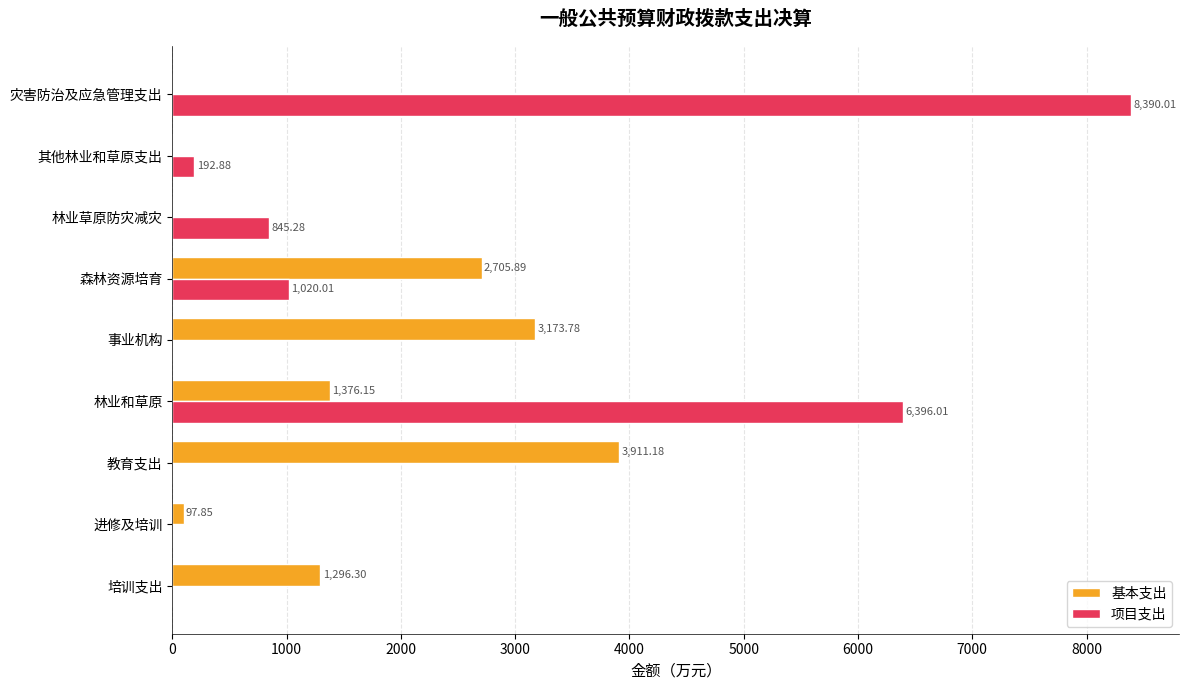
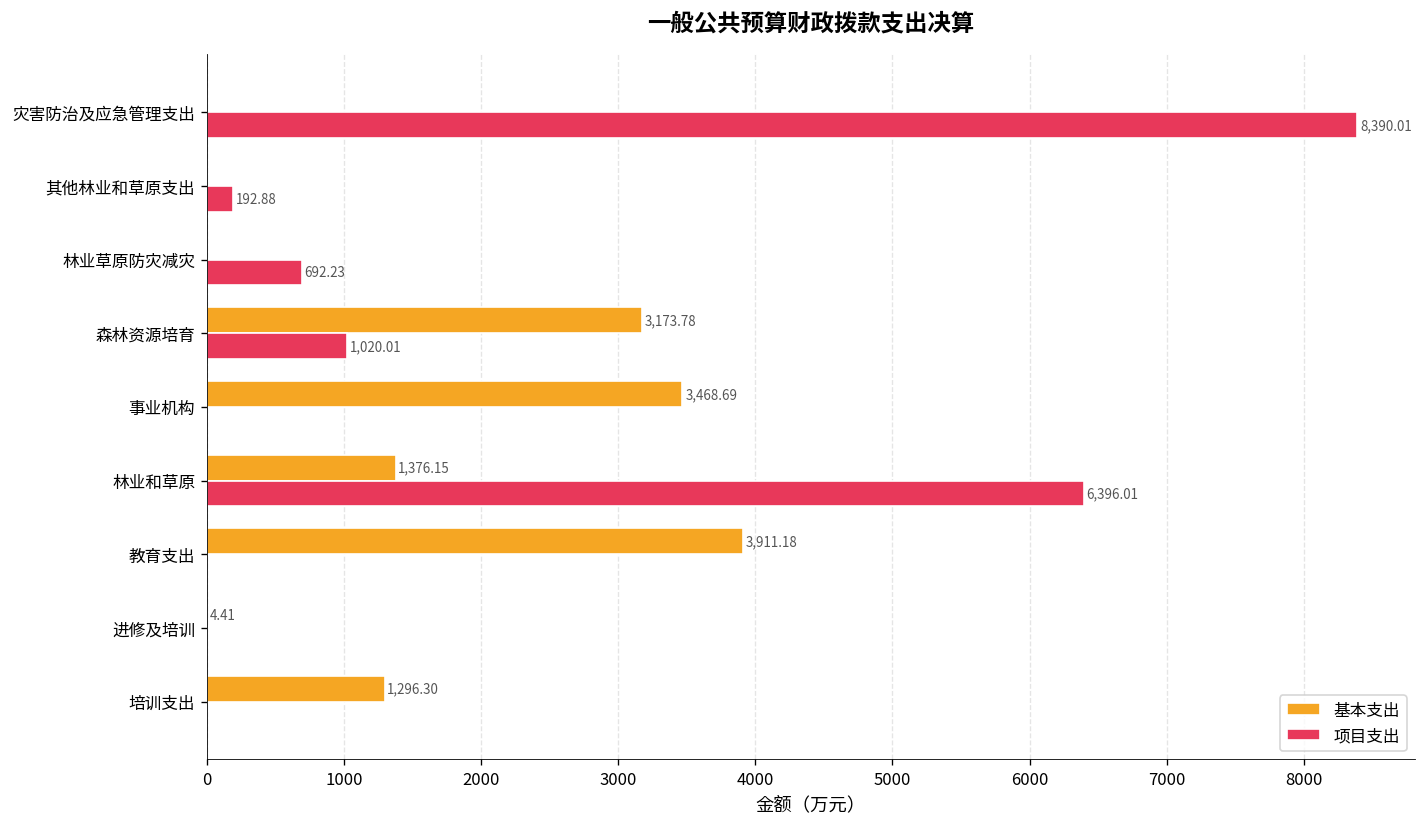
项目支出, 林业草原防灾减灾: 845.28 -> 692.23
基本支出, 森林资源培育: 2,705.89 -> 3,173.78
基本支出, 事业机构: 3,173.78 -> 3,468.69
基本支出, 进修及培训: 97.85 -> 4.41
